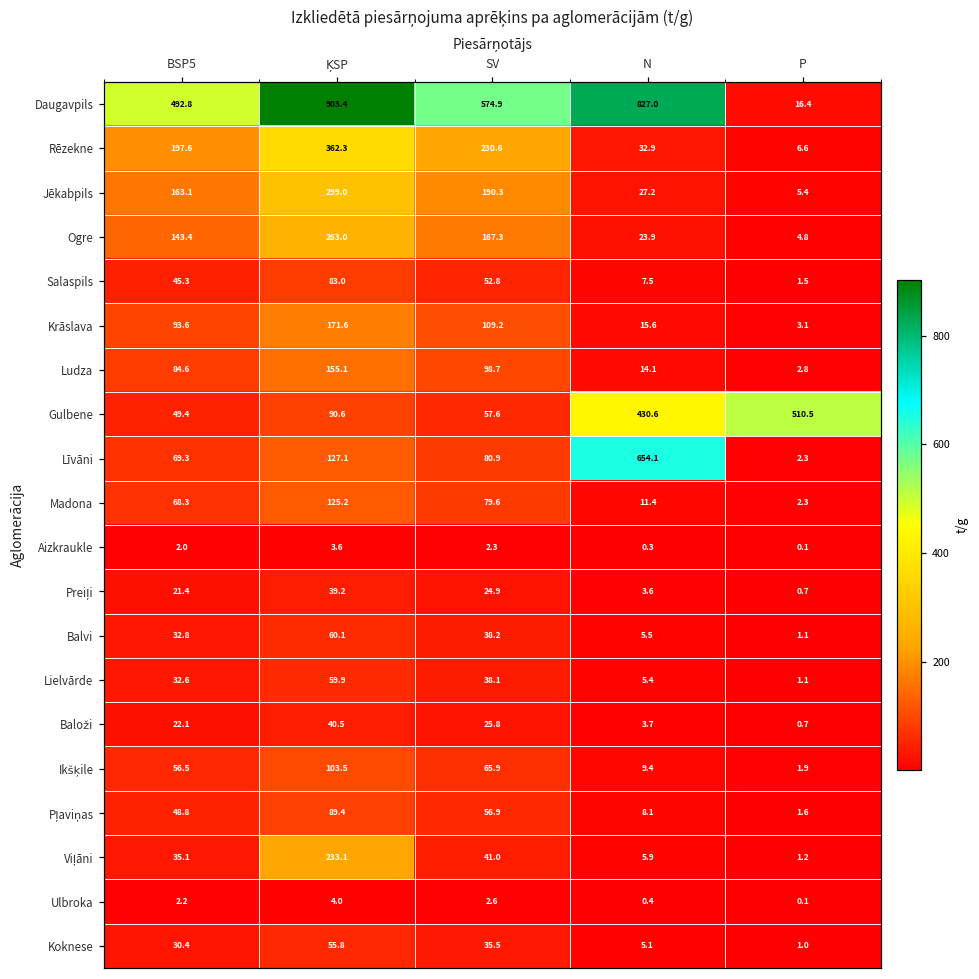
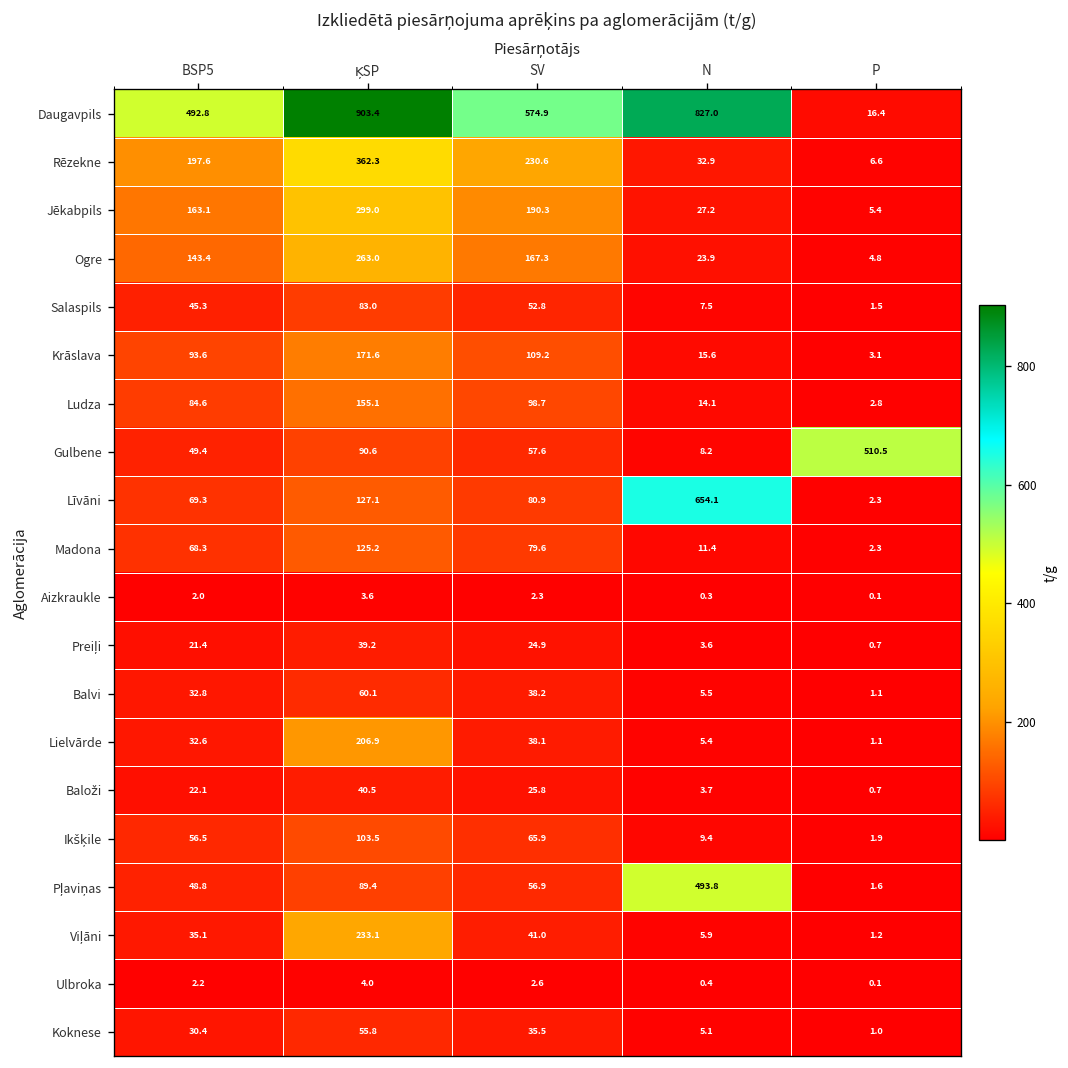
Gulbene, N: 430.6 -> 8.2
Lielvārde, ĶSP: 59.9 -> 206.9
Pļaviņas, N: 8.1 -> 493.8
